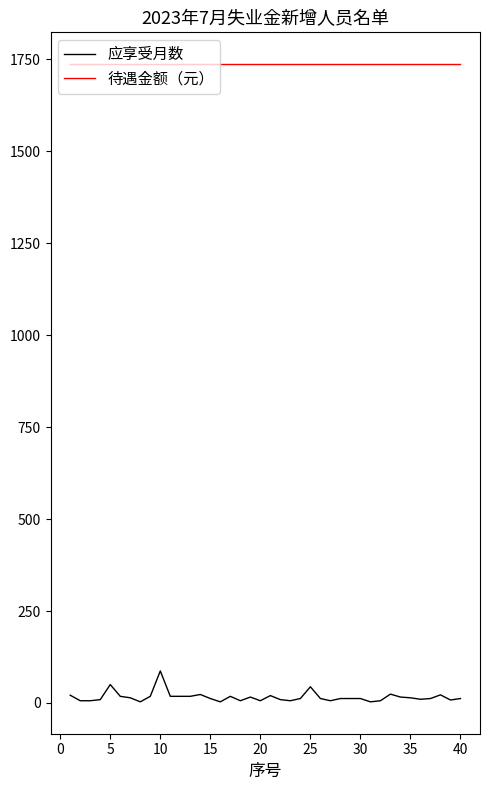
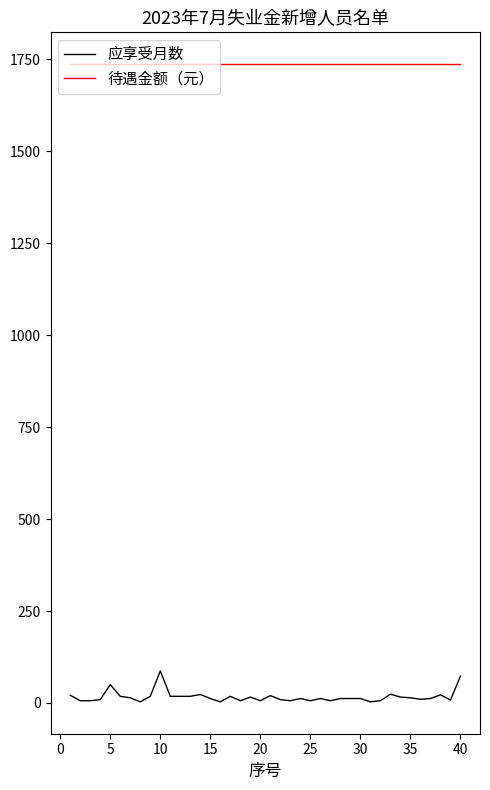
应享受月数, 25: 40 -> 10
应享受月数, 40: 10 -> 70
